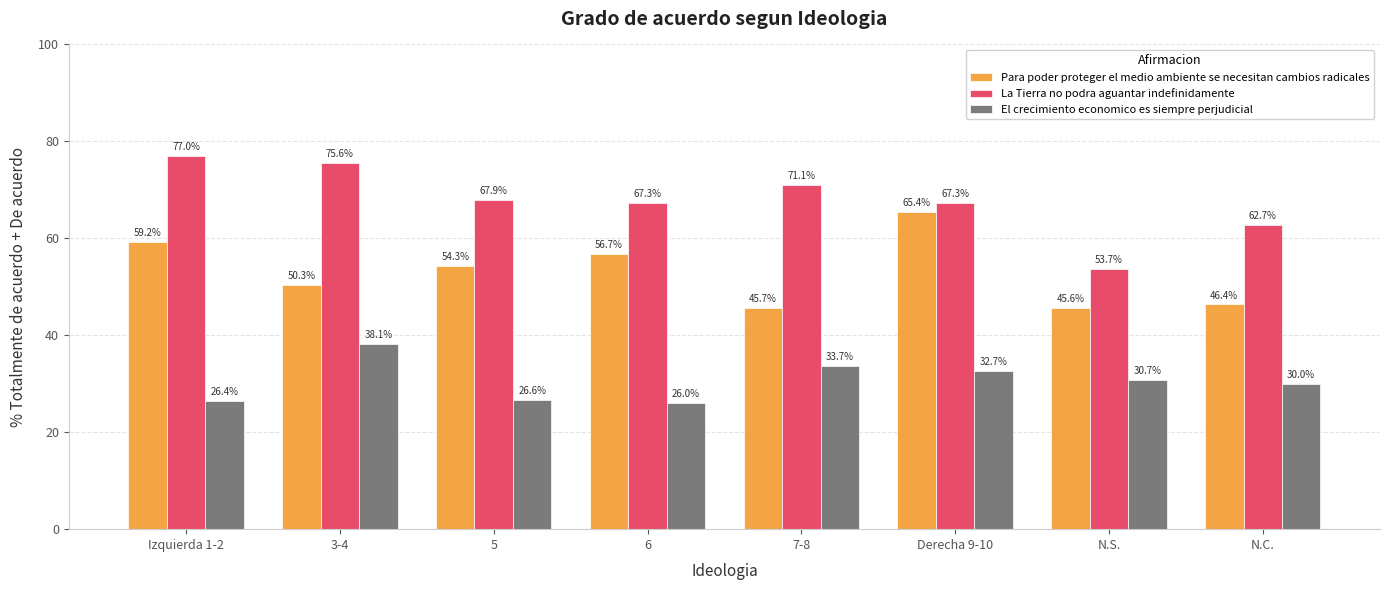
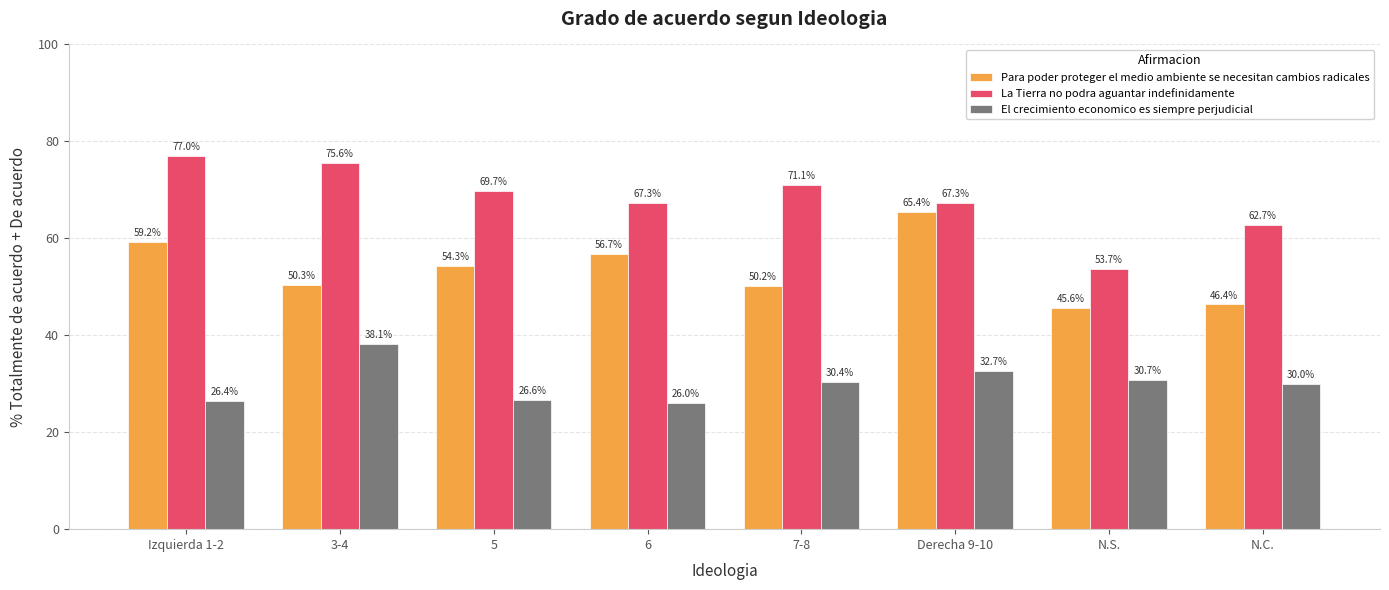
La Tierra no podra aguantar indefinidamente, 5: 67.9% -> 69.7%
Para poder proteger el medio ambiente se necesitan cambios radicales, 7-8: 45.7% -> 50.2%
El crecimiento economico es siempre perjudicial, 7-8: 33.7% -> 30.4%
